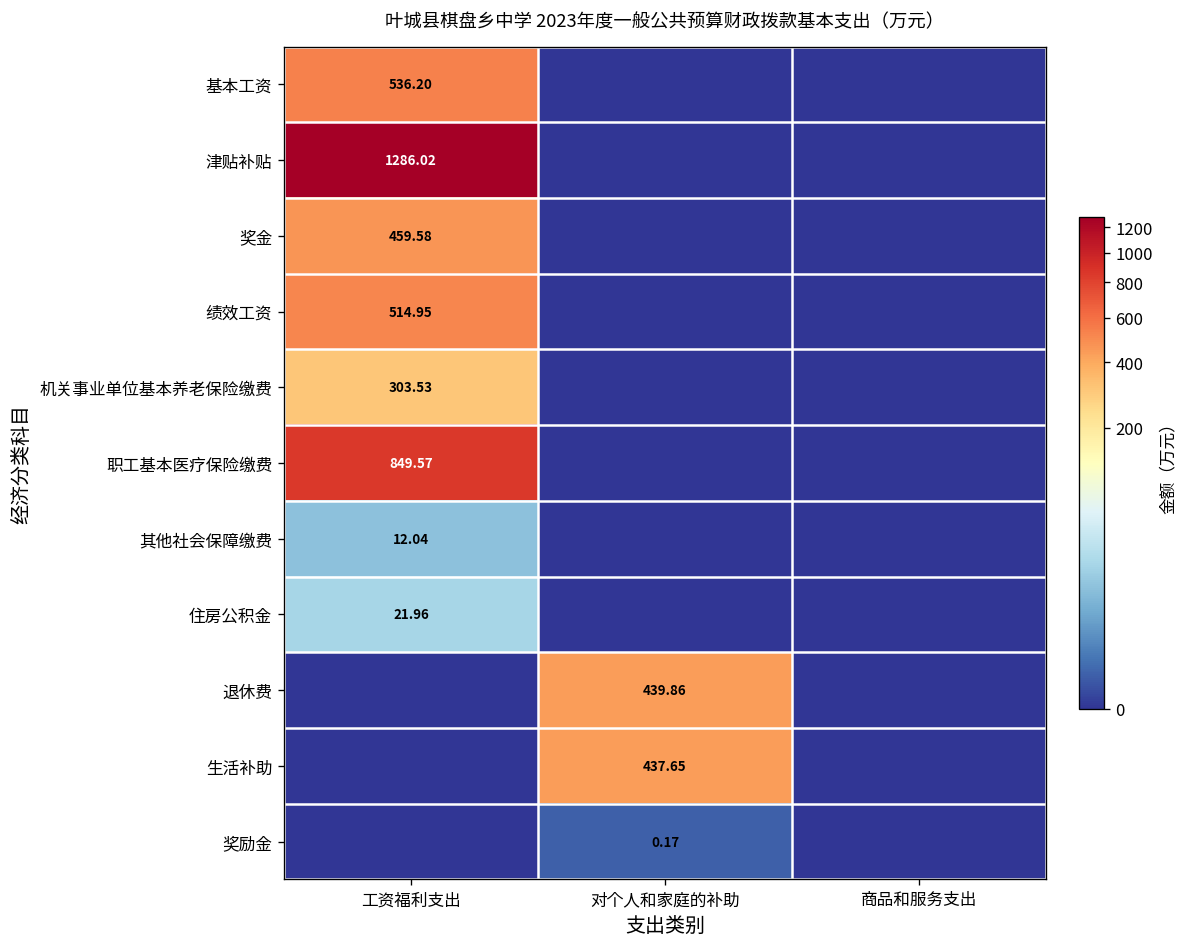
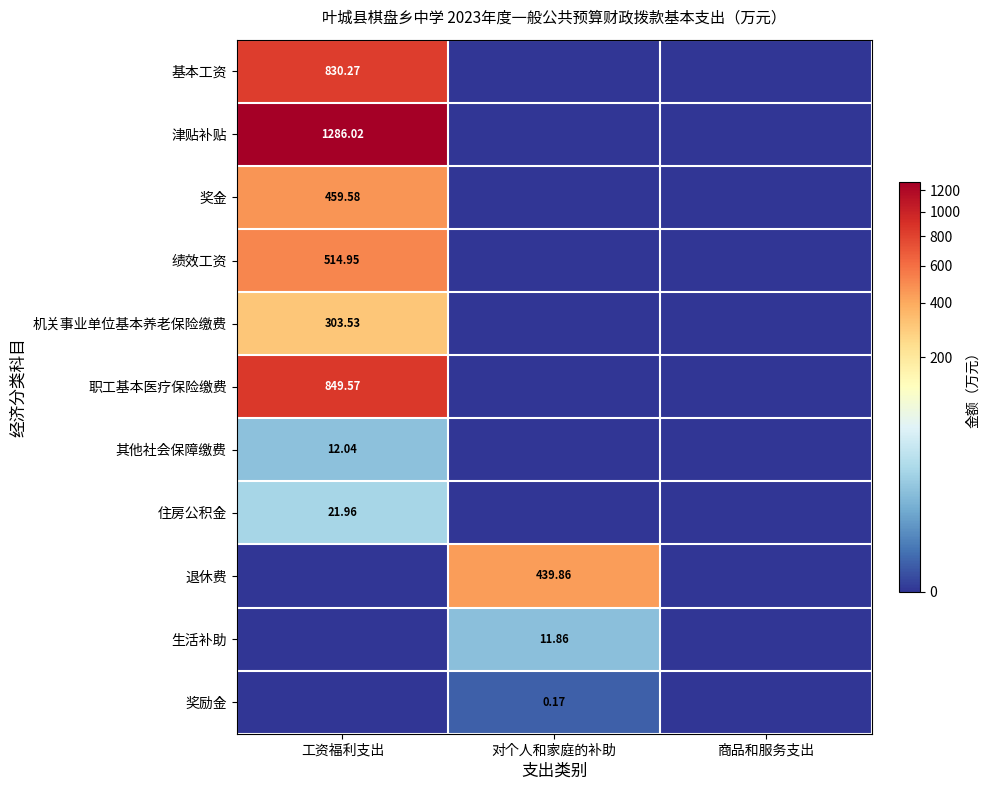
基本工资, 工资福利支出: 536.20 -> 830.27
生活补助, 对个人和家庭的补助: 437.65 -> 11.86
